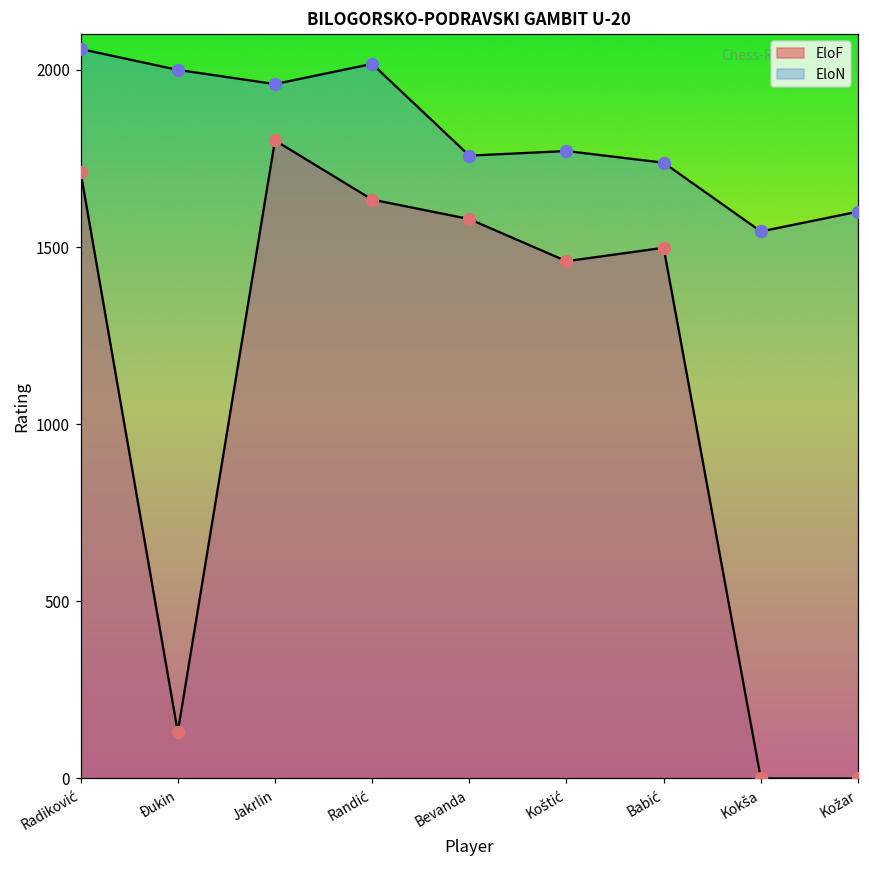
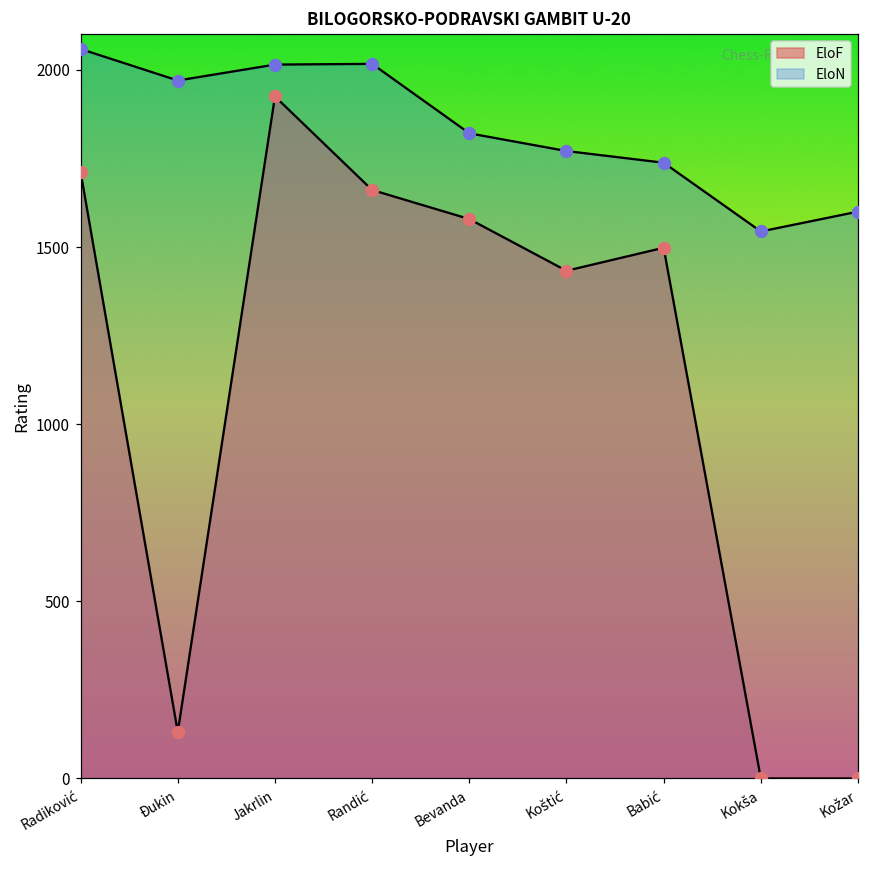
EloN, Đukin: 2000 -> 1970
EloF, Jakrlin: 1800 -> 1930
EloN, Jakrlin: 1960 -> 2020
EloF, Randić: 1630 -> 1660
EloN, Bevanda: 1760 -> 1820
EloF, Koštić: 1460 -> 1430
